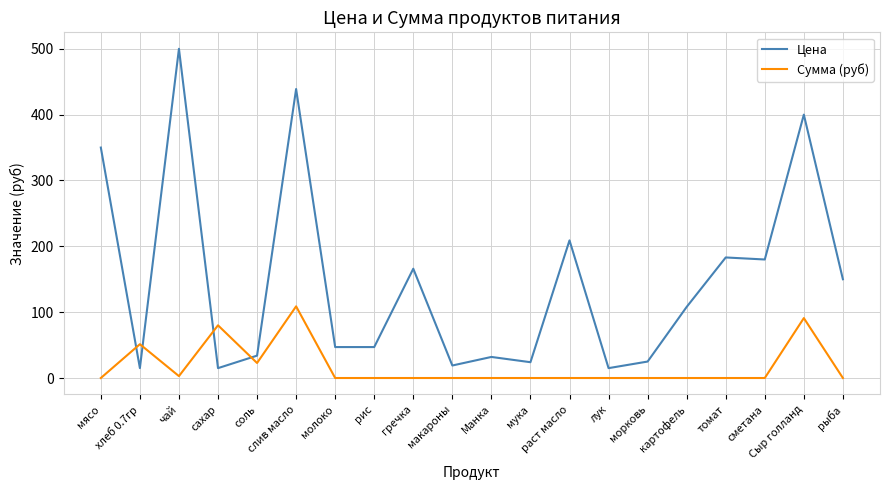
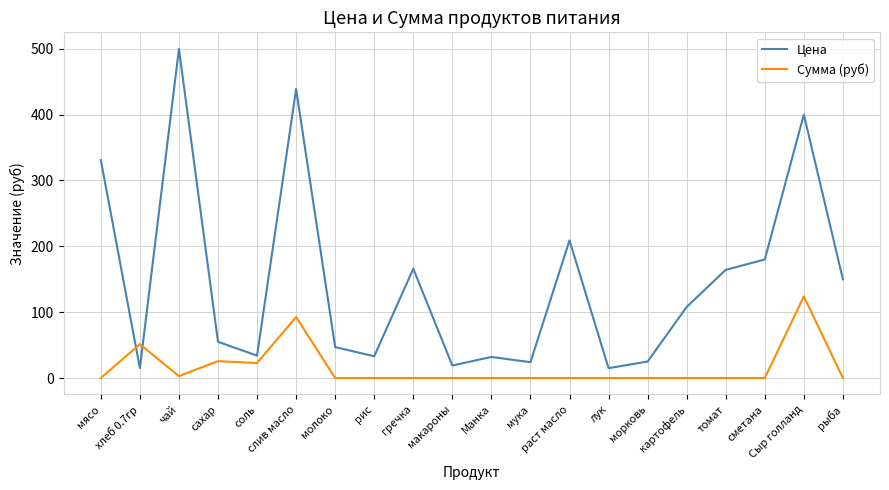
Цена, мясо: 350 -> 330
Цена, сахар: 20 -> 60
Сумма (руб), сахар: 80 -> 30
Сумма (руб), слив масло: 110 -> 90
Цена, рис: 50 -> 30
Цена, томат: 180 -> 160
Сумма (руб), Сыр голланд: 90 -> 120
